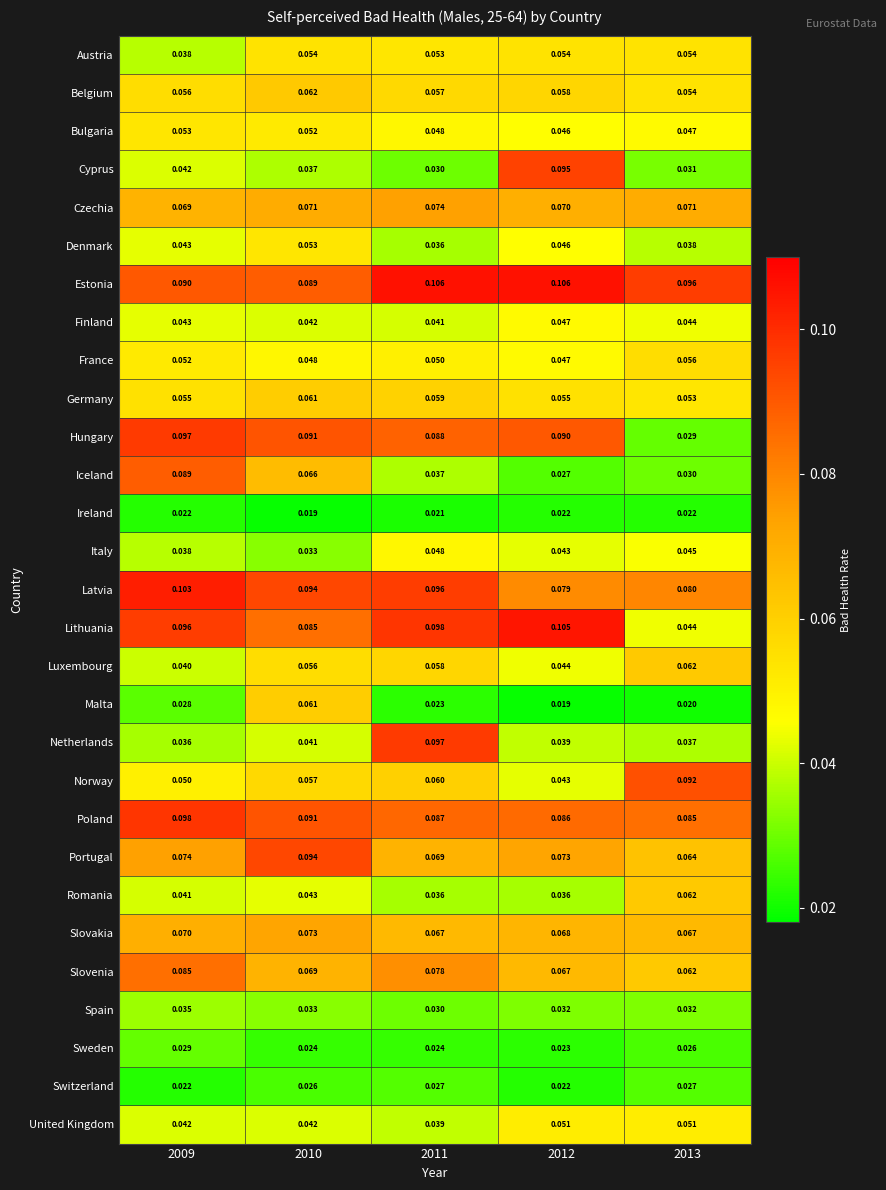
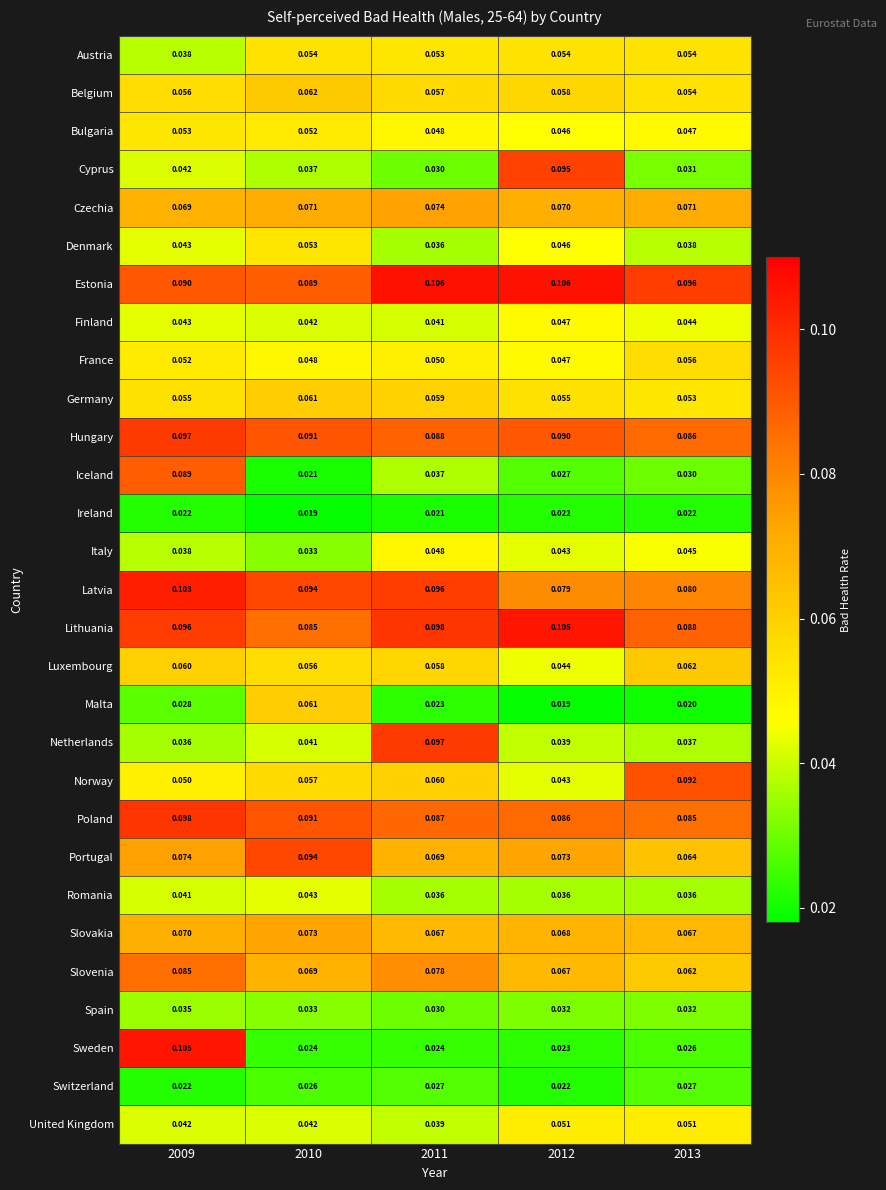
Hungary, 2013: 0.029 -> 0.086
Iceland, 2010: 0.066 -> 0.021
Lithuania, 2013: 0.044 -> 0.088
Luxembourg, 2009: 0.040 -> 0.060
Romania, 2013: 0.062 -> 0.036
Sweden, 2009: 0.029 -> 0.105
